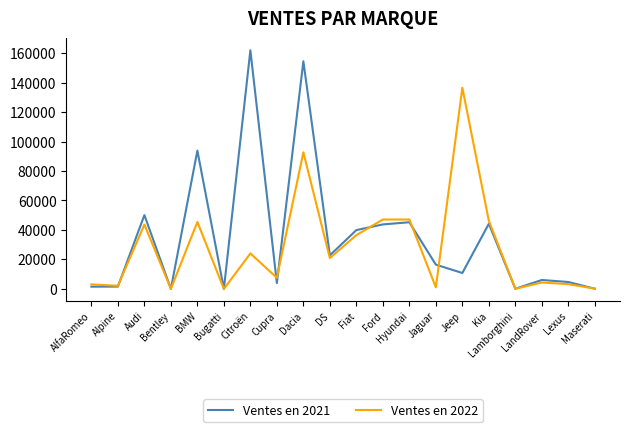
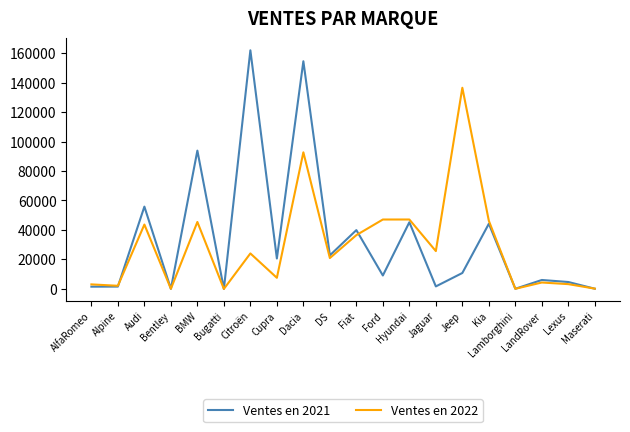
Ventes en 2021, Audi: 50000 -> 56000
Ventes en 2021, Cupra: 4000 -> 21000
Ventes en 2021, Ford: 44000 -> 9000
Ventes en 2021, Jaguar: 16000 -> 2000
Ventes en 2022, Jaguar: 1000 -> 26000
